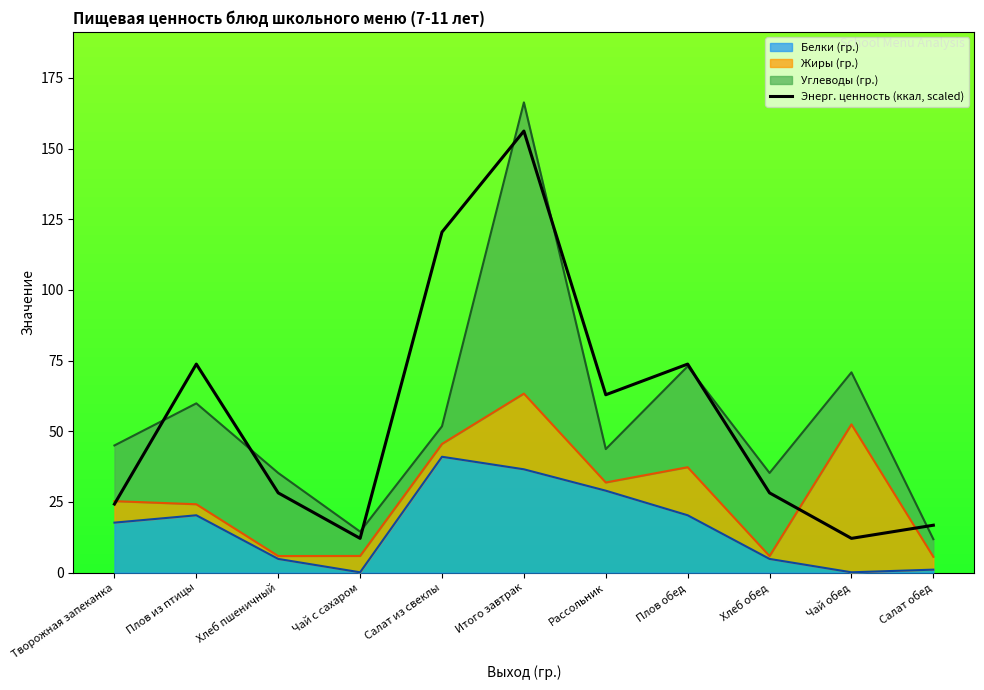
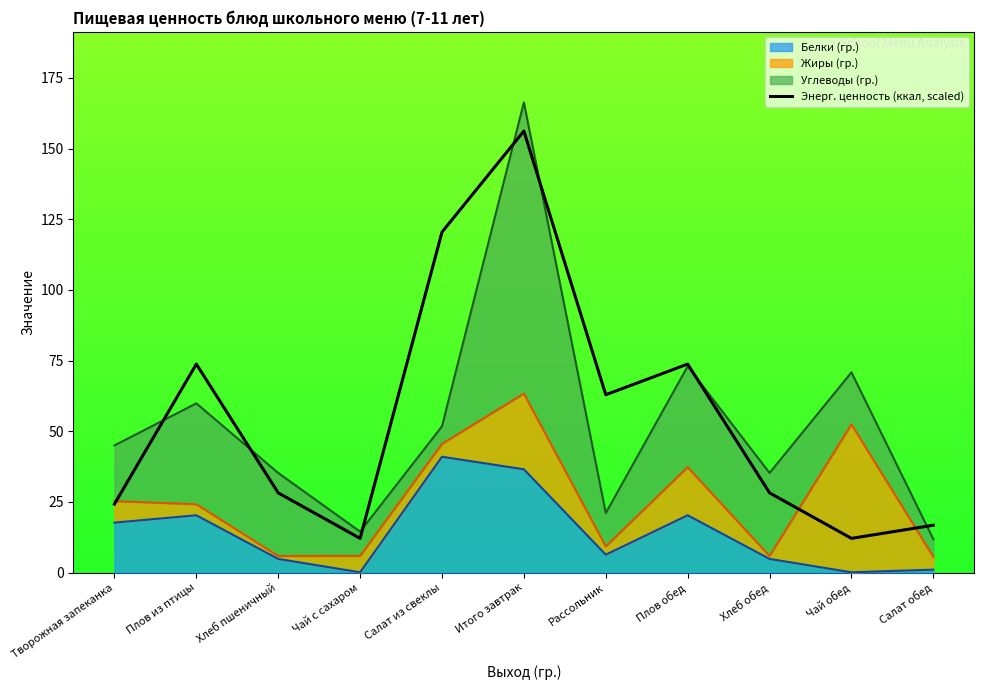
Белки (гр.), Рассольник: 29 -> 6
